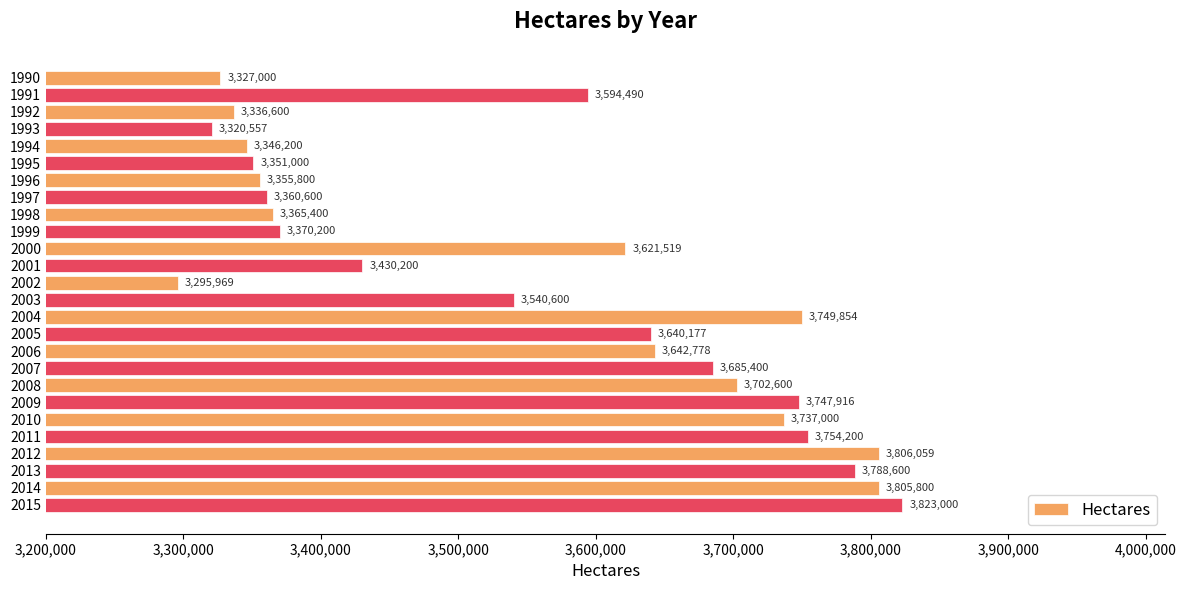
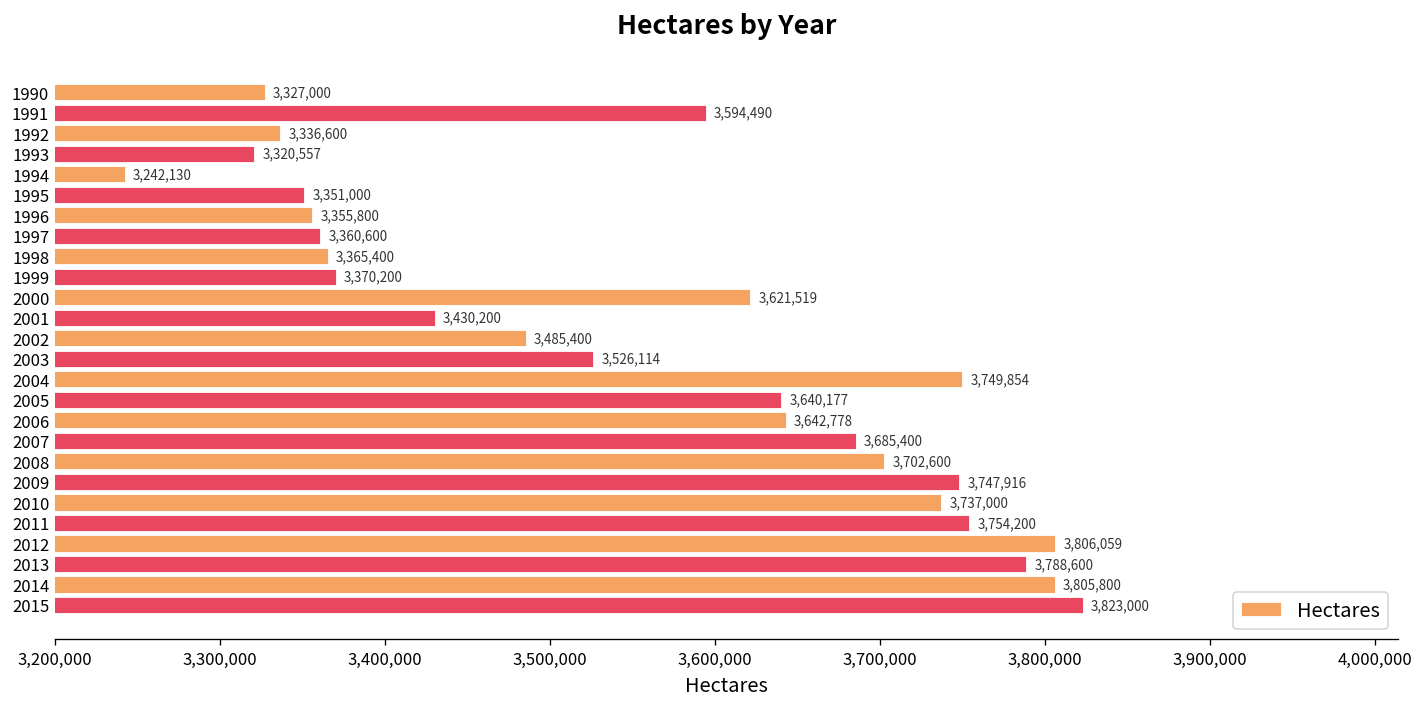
1994: 3,346,200 -> 3,242,130
2002: 3,295,969 -> 3,485,400
2003: 3,540,600 -> 3,526,114
